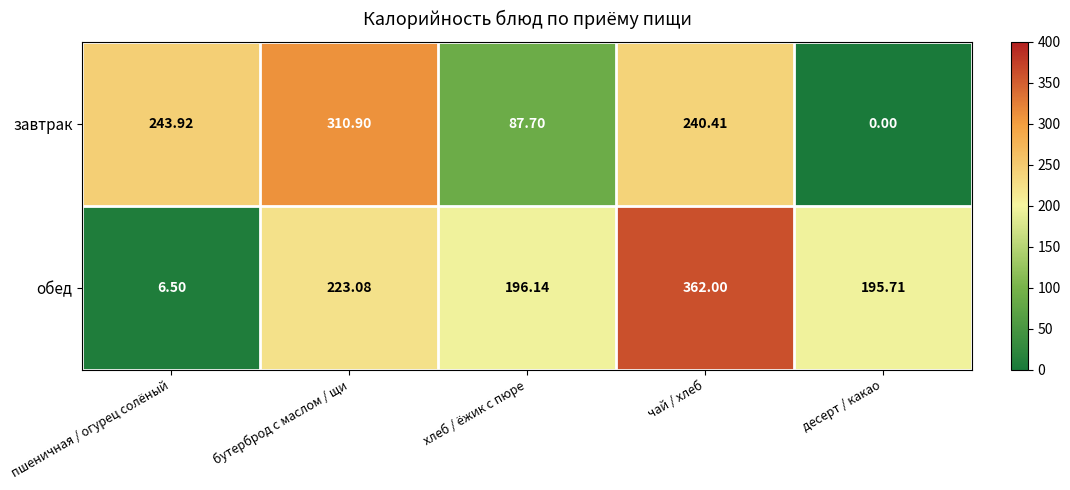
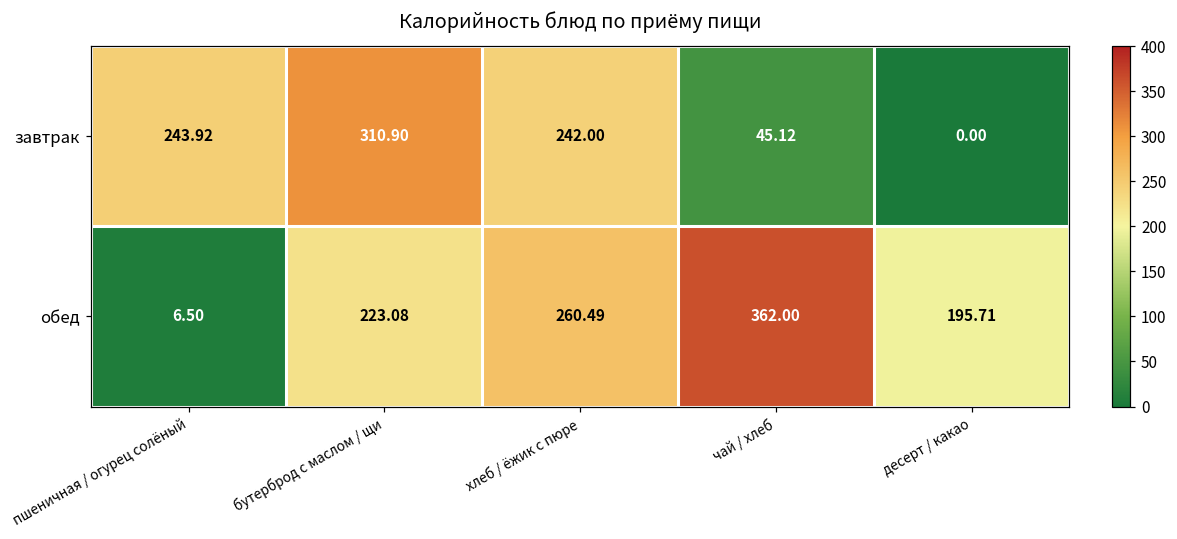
завтрак, хлеб / ёжик с пюре: 87.70 -> 242.00
завтрак, чай / хлеб: 240.41 -> 45.12
обед, хлеб / ёжик с пюре: 196.14 -> 260.49
